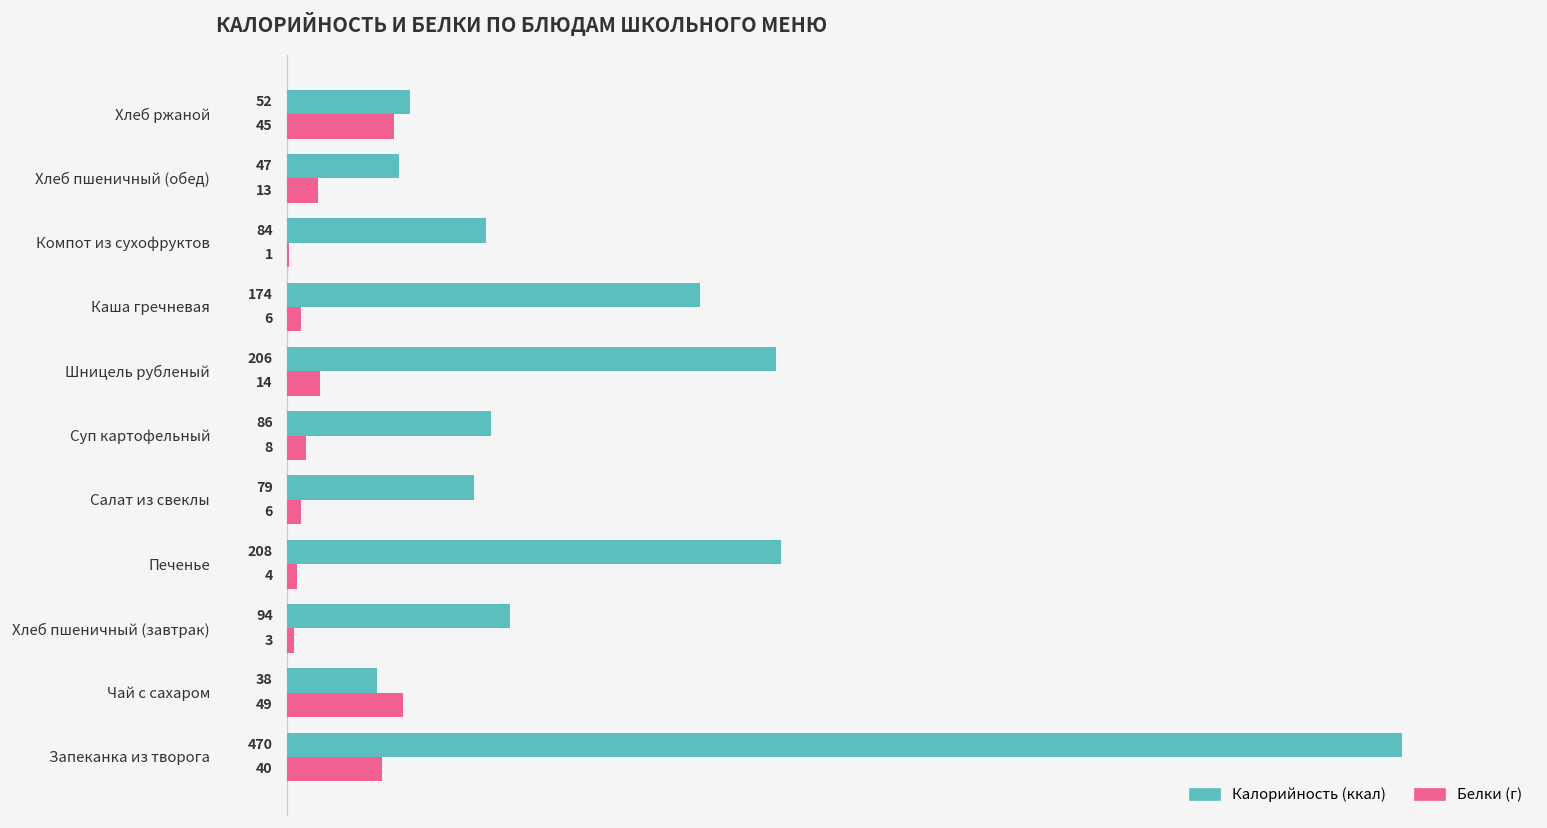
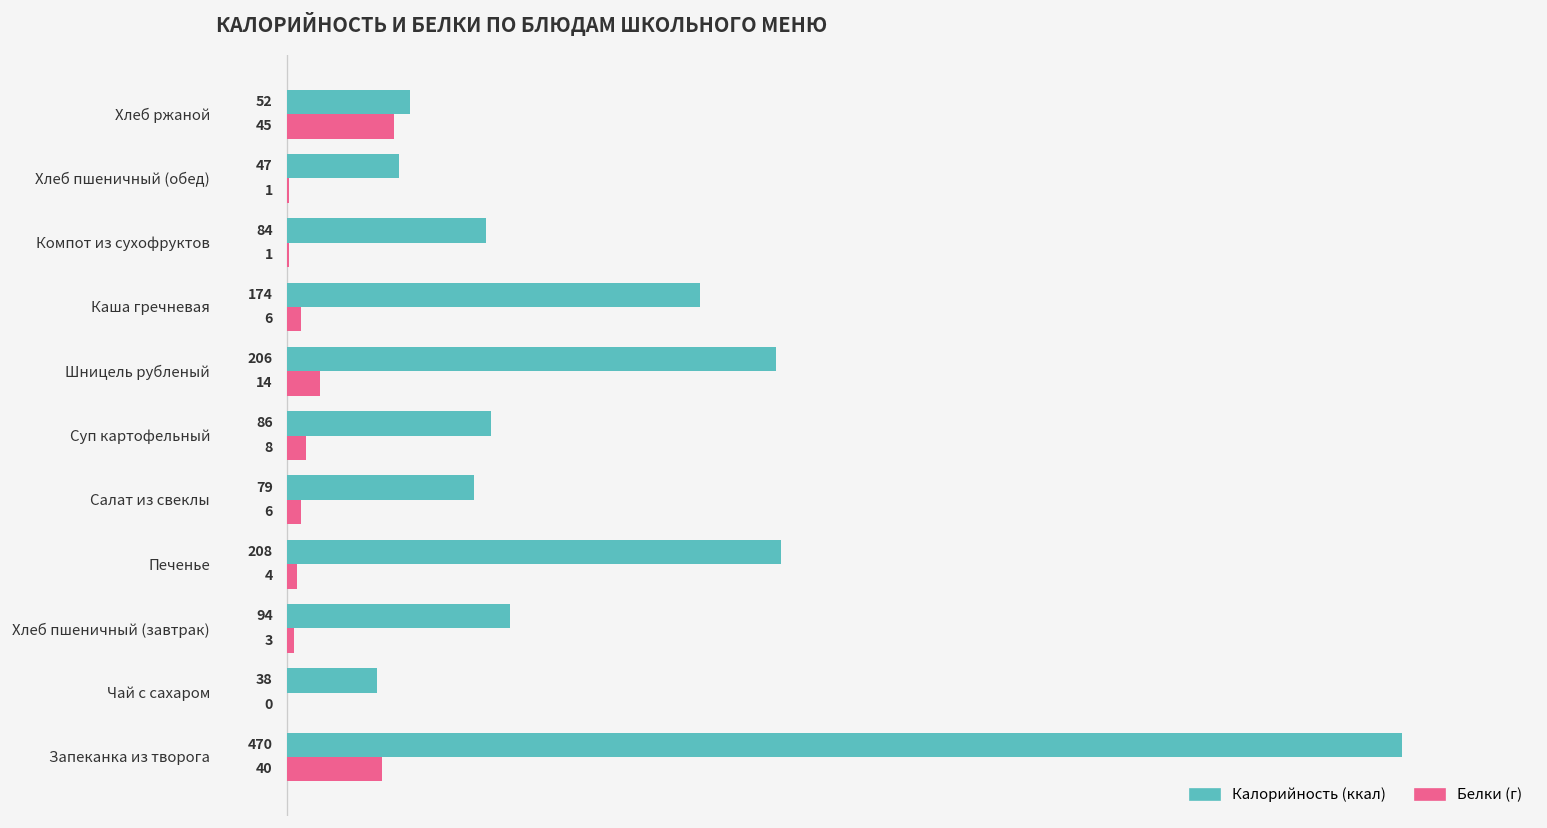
Белки (г), Хлеб пшеничный (обед): 13 -> 1
Белки (г), Чай с сахаром: 49 -> 0
